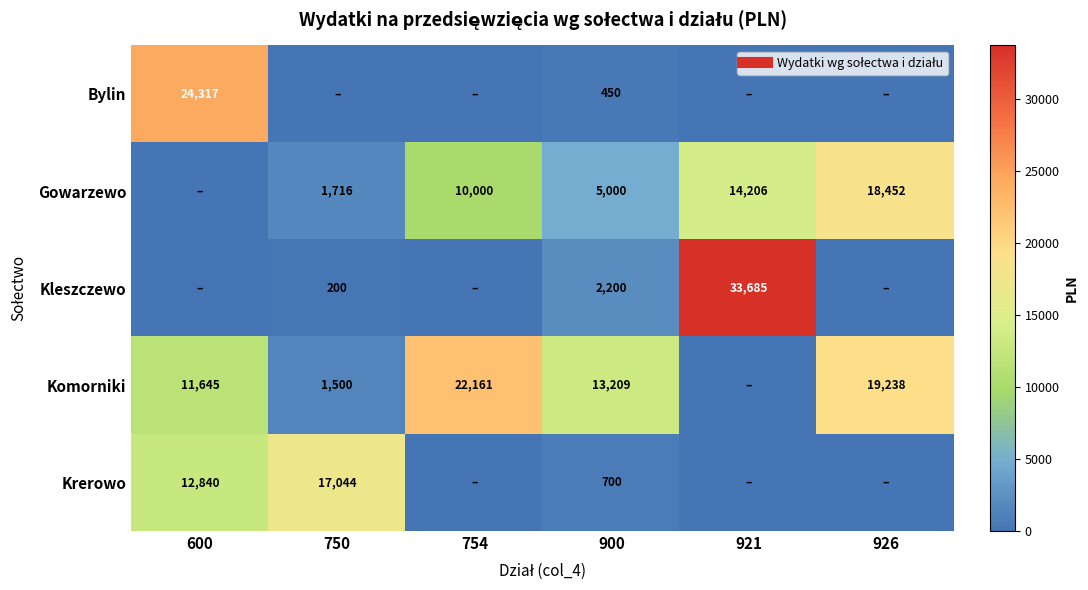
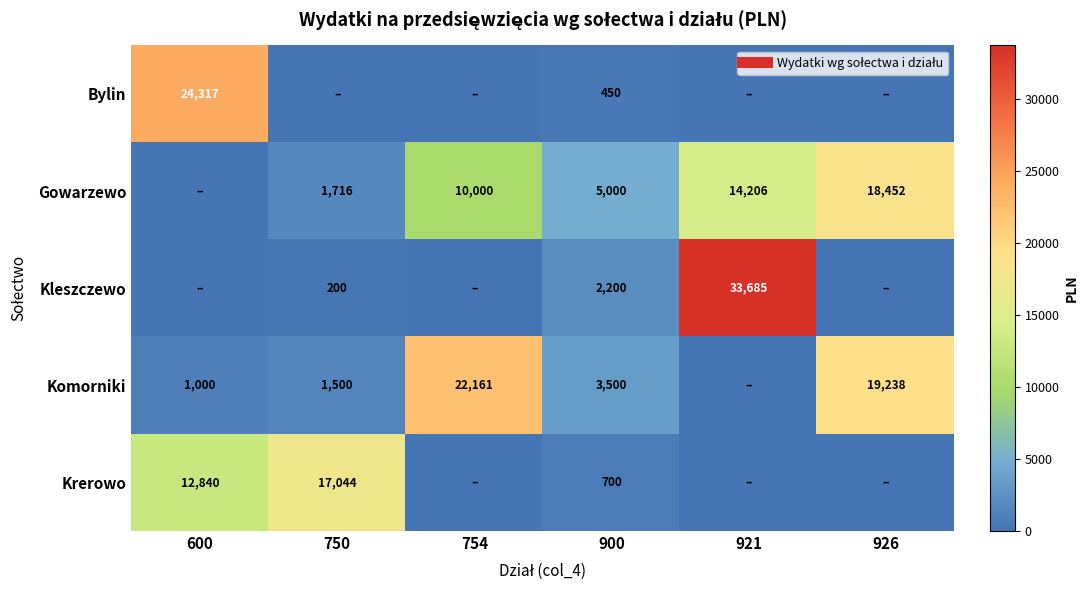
Komorniki, 600: 11,645 -> 1,000
Komorniki, 900: 13,209 -> 3,500
